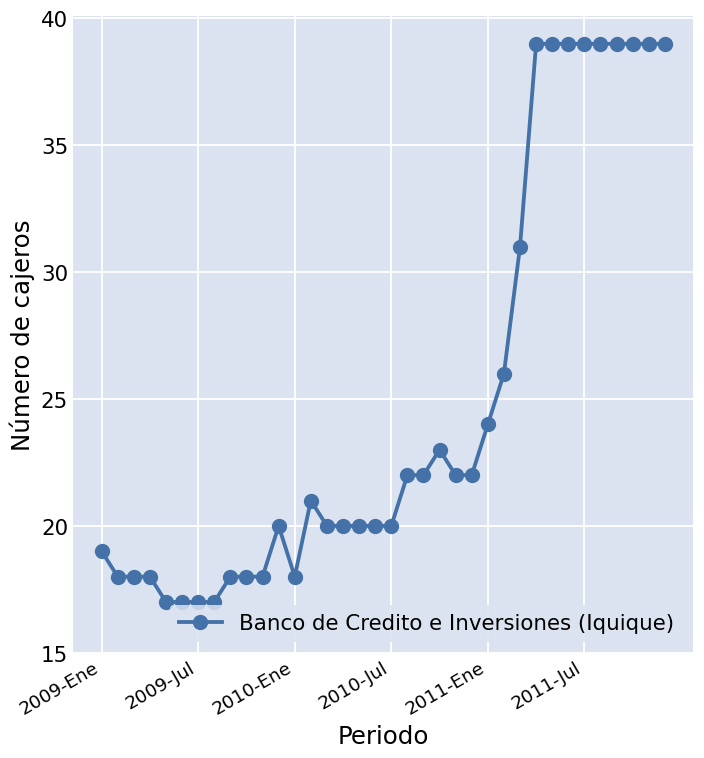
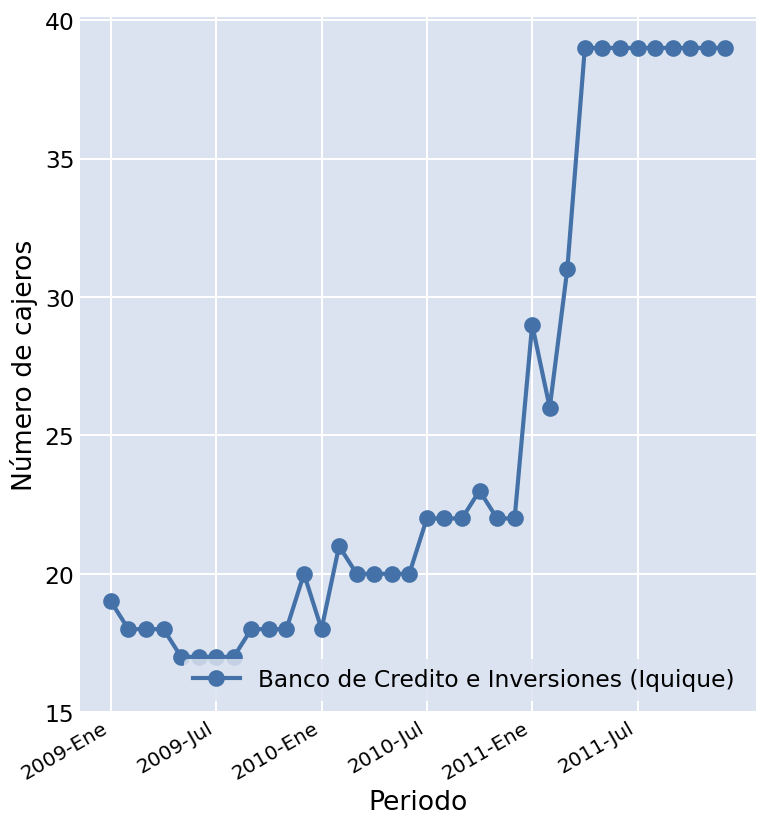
2010-Jul: 20 -> 22
2011-Ene: 24 -> 29
